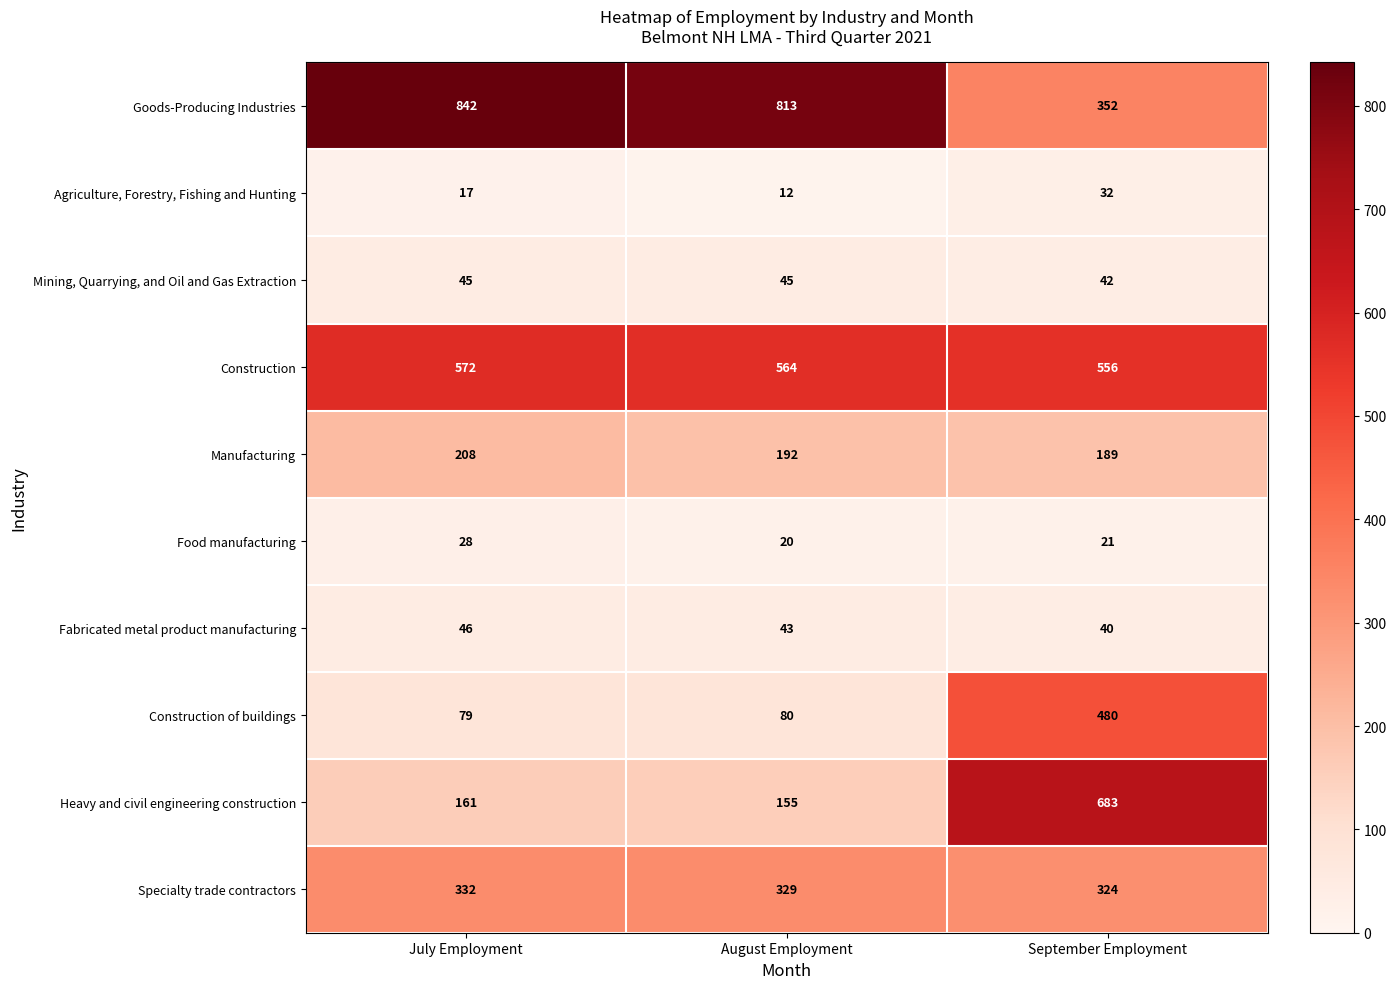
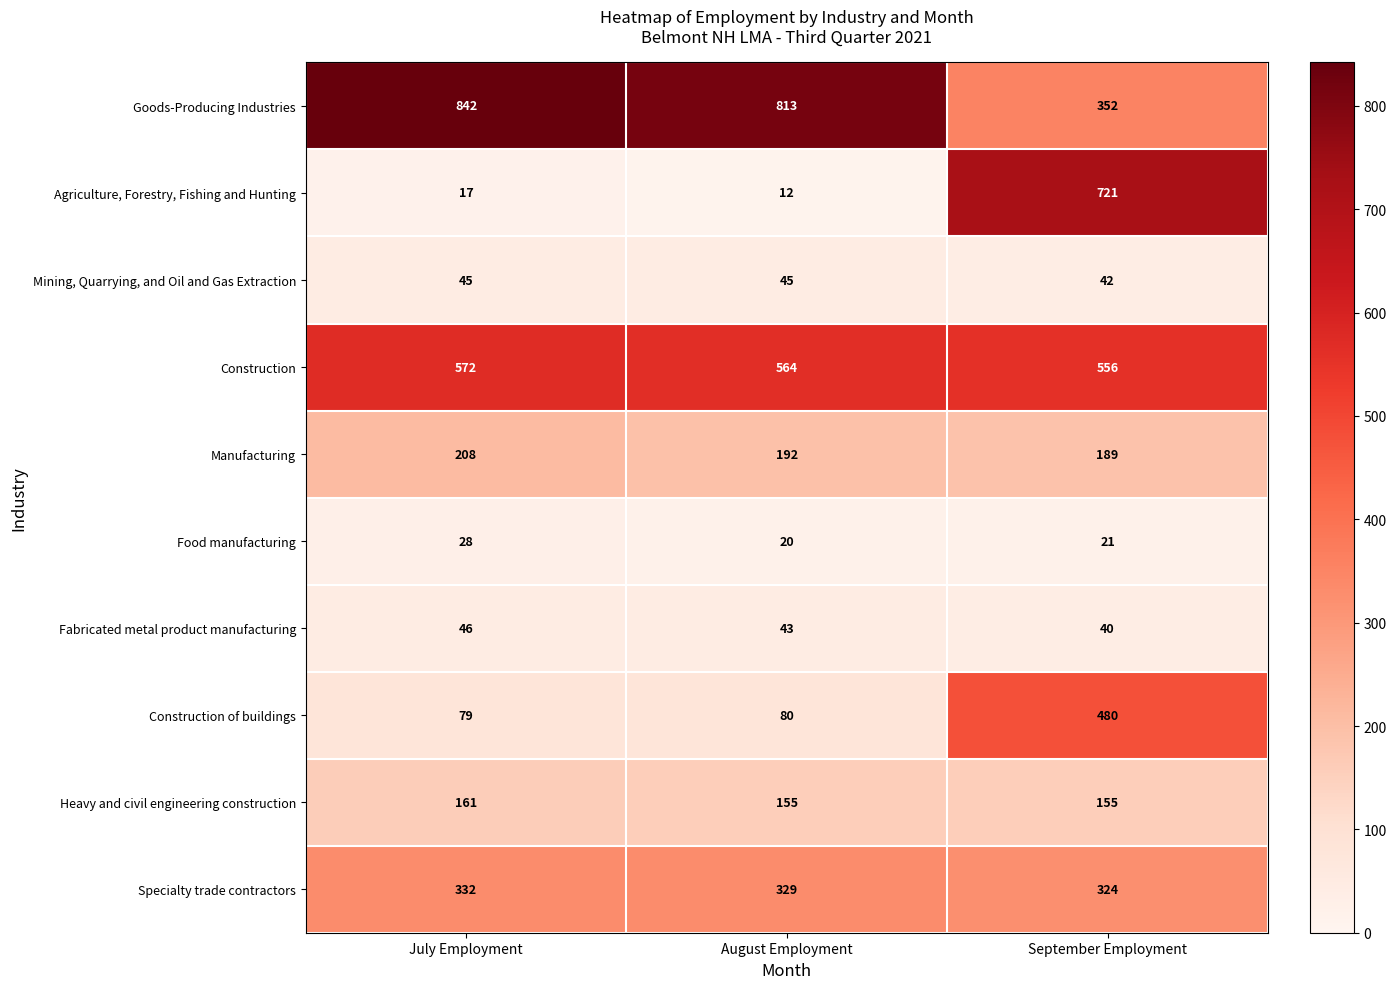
Agriculture, Forestry, Fishing and Hunting, September Employment: 32 -> 721
Heavy and civil engineering construction, September Employment: 683 -> 155
